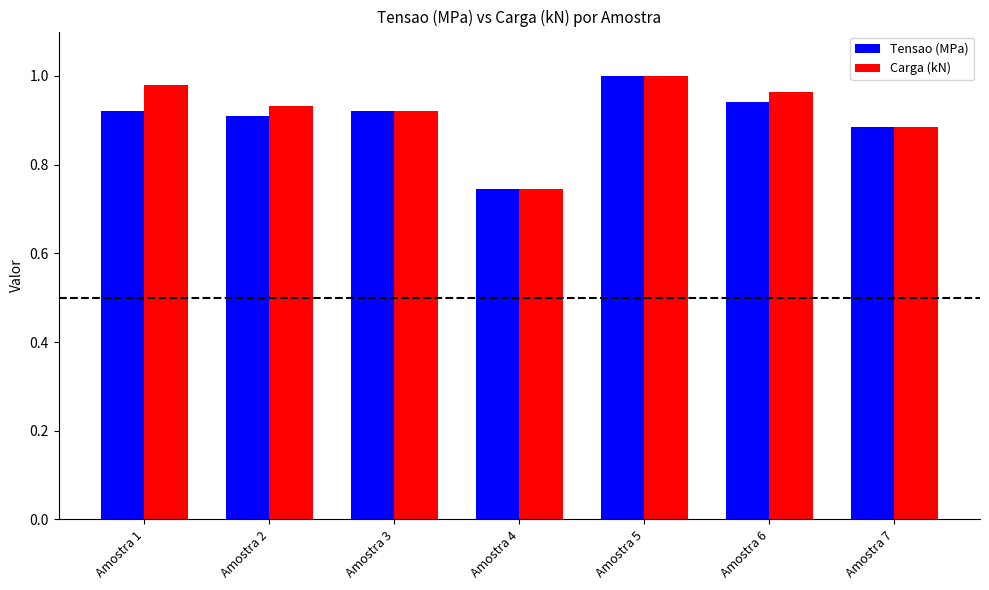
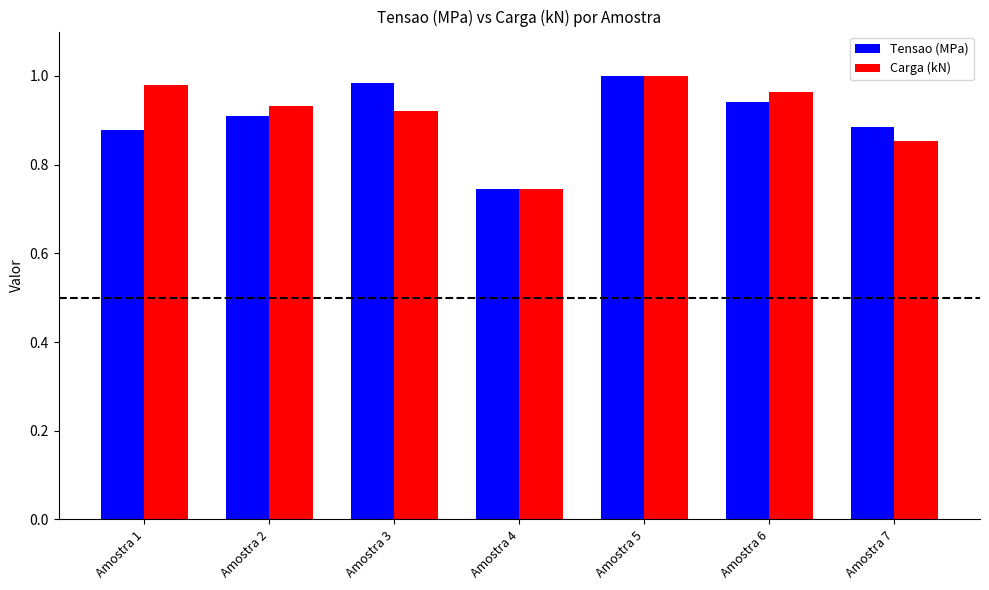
Tensao (MPa), Amostra 1: 0.92 -> 0.88
Tensao (MPa), Amostra 3: 0.92 -> 0.98
Carga (kN), Amostra 7: 0.89 -> 0.85
